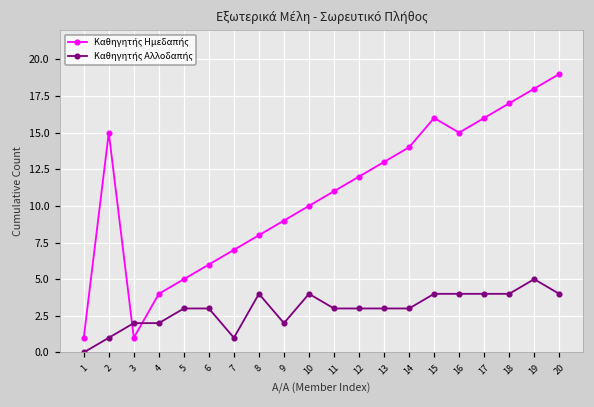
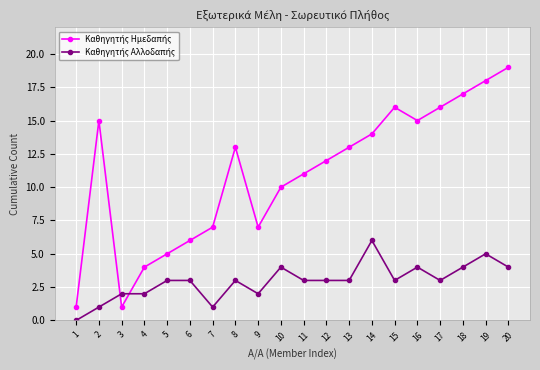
Καθηγητής Ημεδαπής, 8: 8 -> 13
Καθηγητής Αλλοδαπής, 8: 4 -> 3
Καθηγητής Ημεδαπής, 9: 9 -> 7
Καθηγητής Αλλοδαπής, 14: 3 -> 6
Καθηγητής Αλλοδαπής, 15: 4 -> 3
Καθηγητής Αλλοδαπής, 17: 4 -> 3
